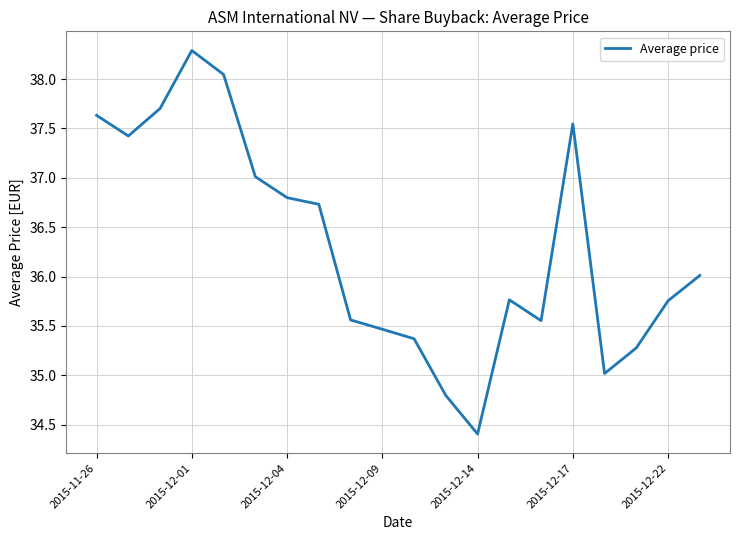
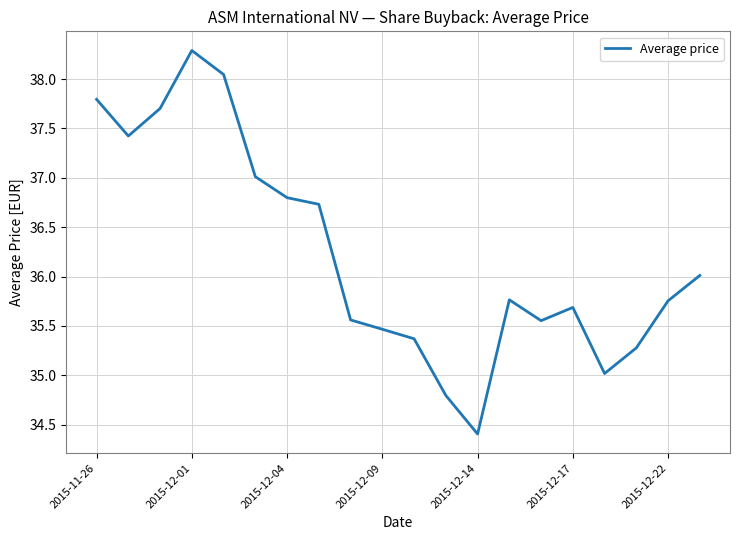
2015-11-26: 37.6 -> 37.8
2015-12-17: 37.5 -> 35.7
